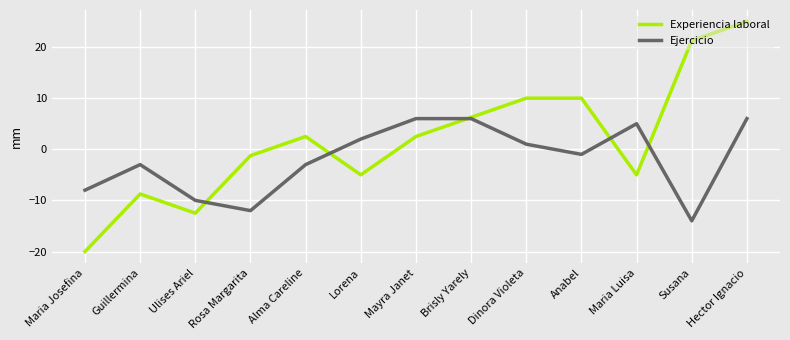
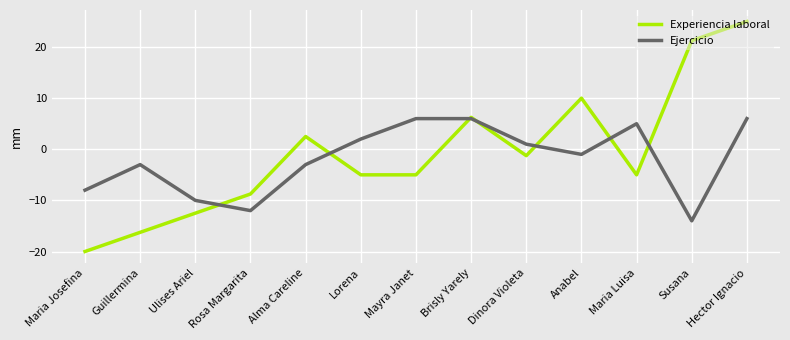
Experiencia laboral, Guillermina: -9 -> -16
Experiencia laboral, Rosa Margarita: -1 -> -9
Experiencia laboral, Mayra Janet: 3 -> -5
Experiencia laboral, Dinora Violeta: 10 -> -1
